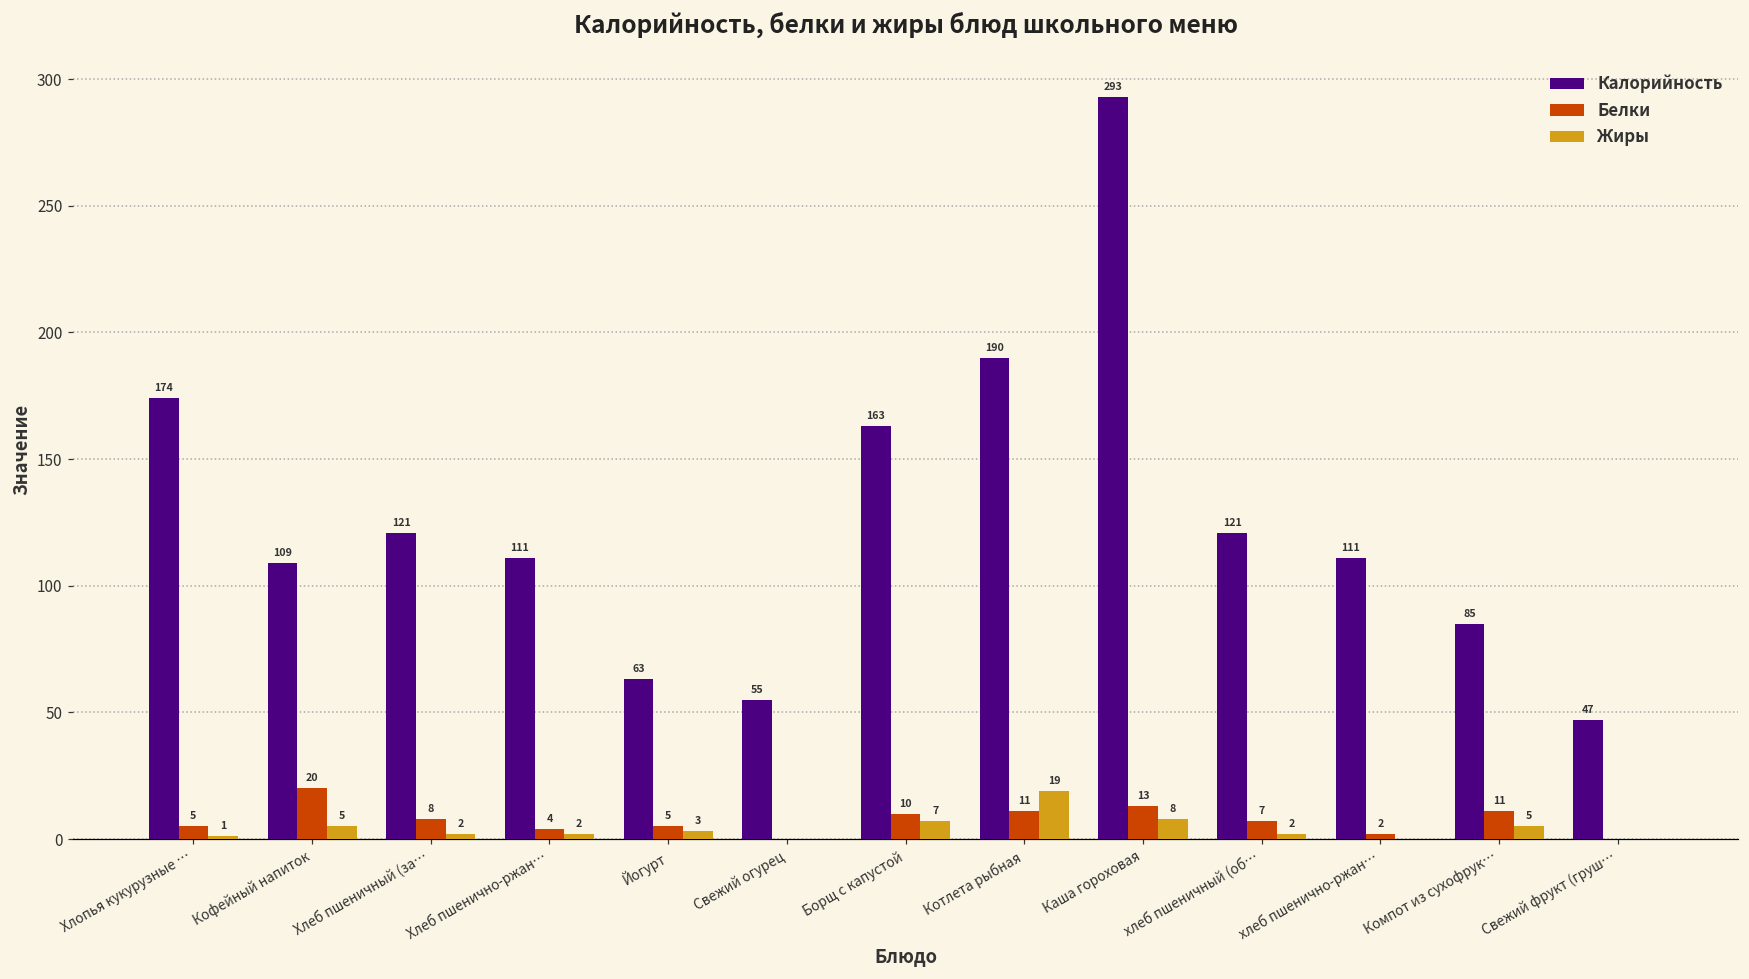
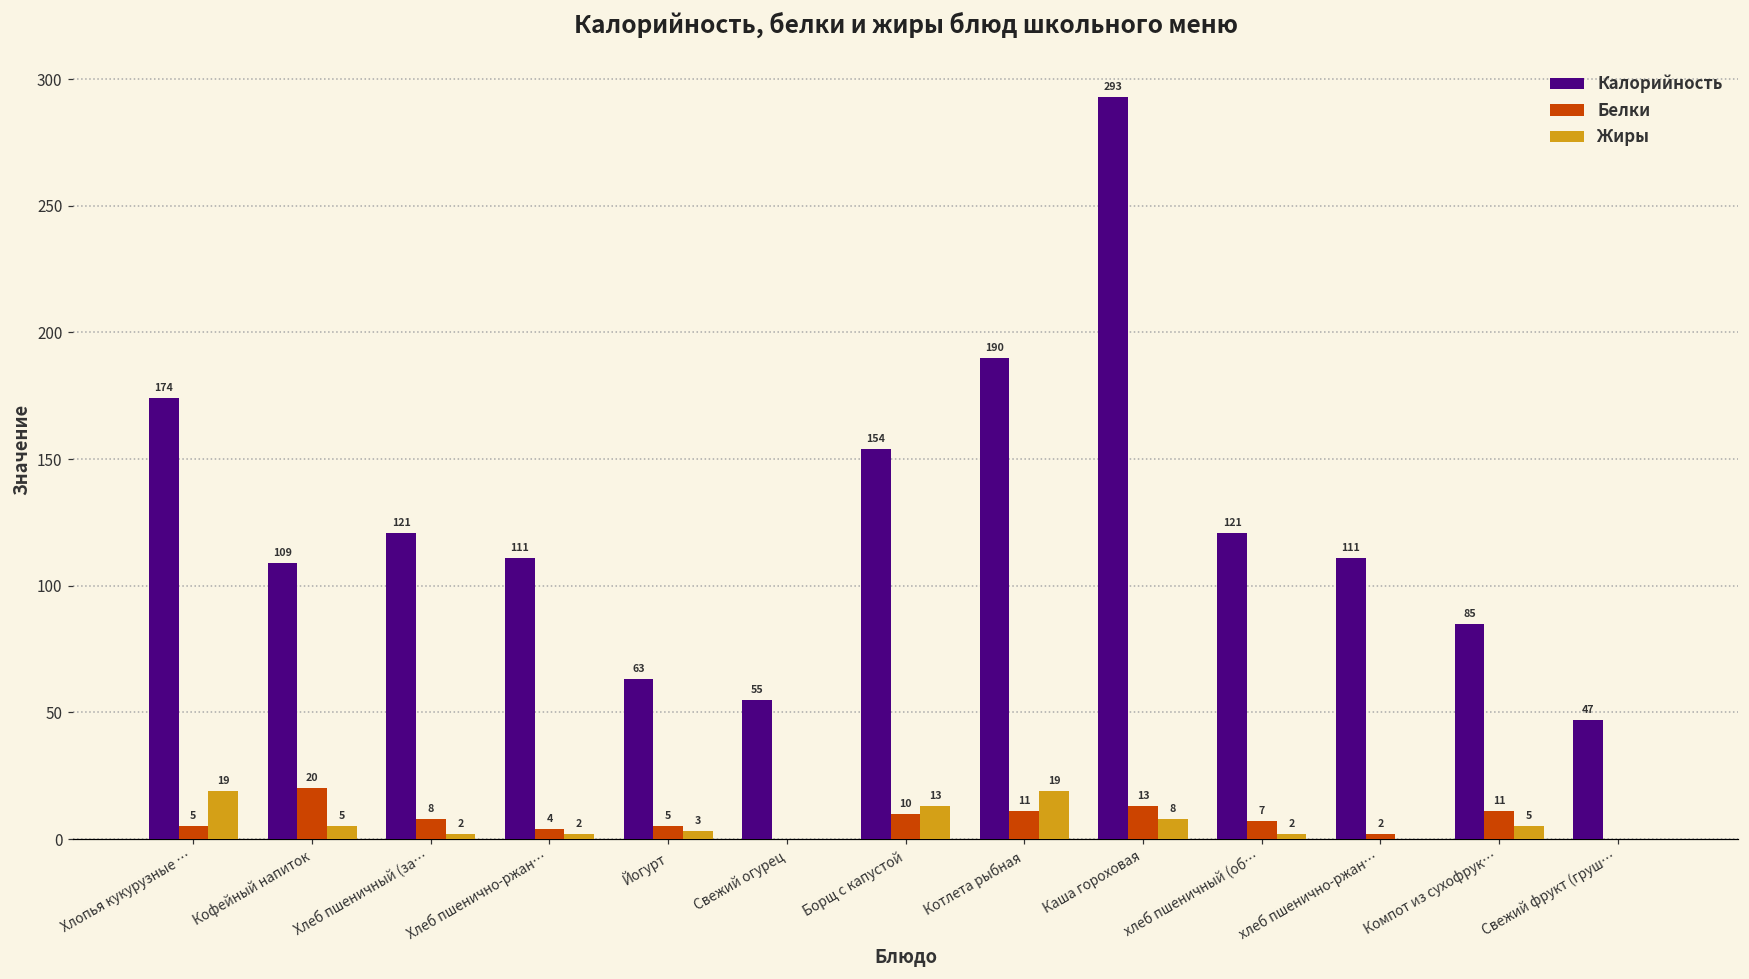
Жиры, Хлопья кукурузные …: 1 -> 19
Калорийность, Борщ с капустой: 163 -> 154
Жиры, Борщ с капустой: 7 -> 13
